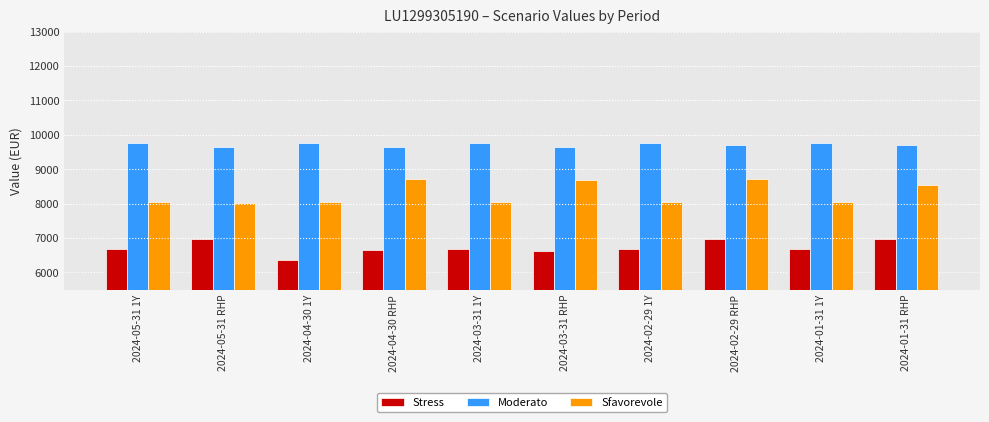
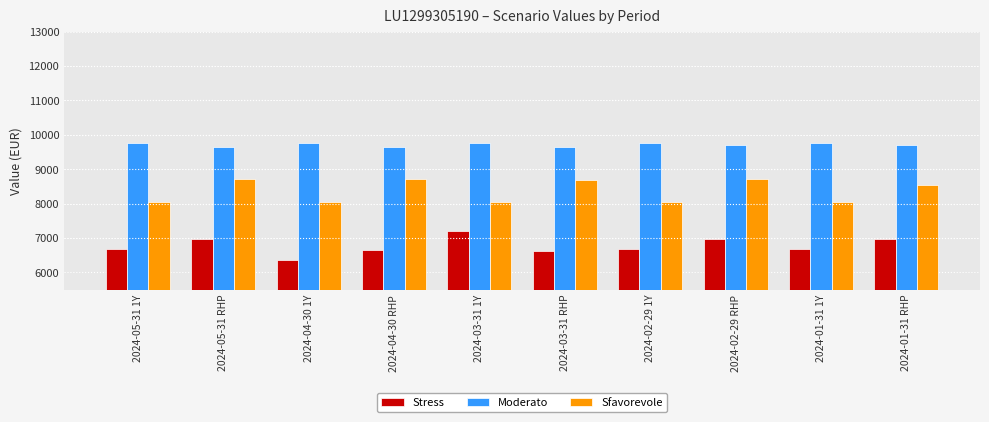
Sfavorevole, 2024-05-31 RHP: 8000 -> 8700
Stress, 2024-03-31 1Y: 6700 -> 7200
